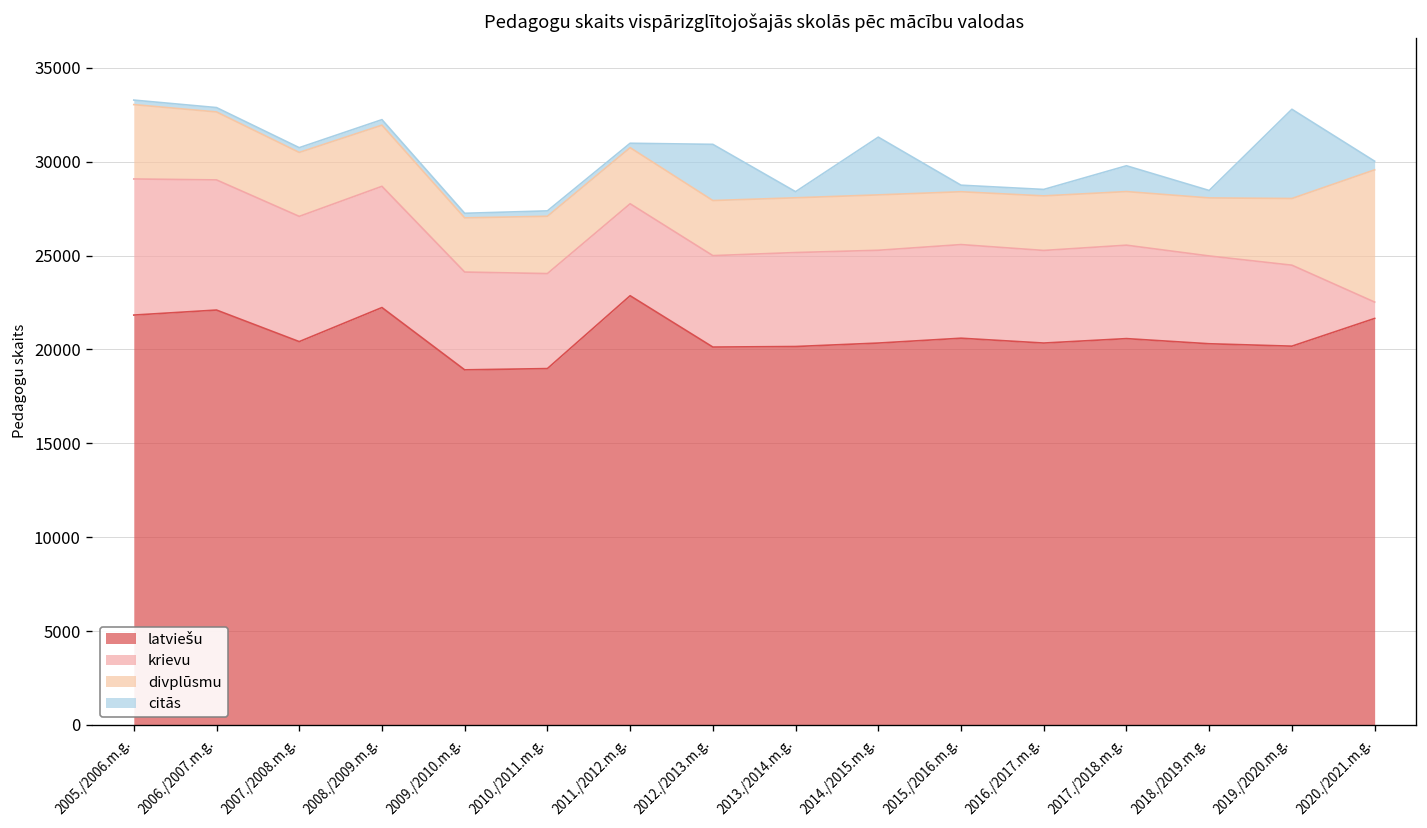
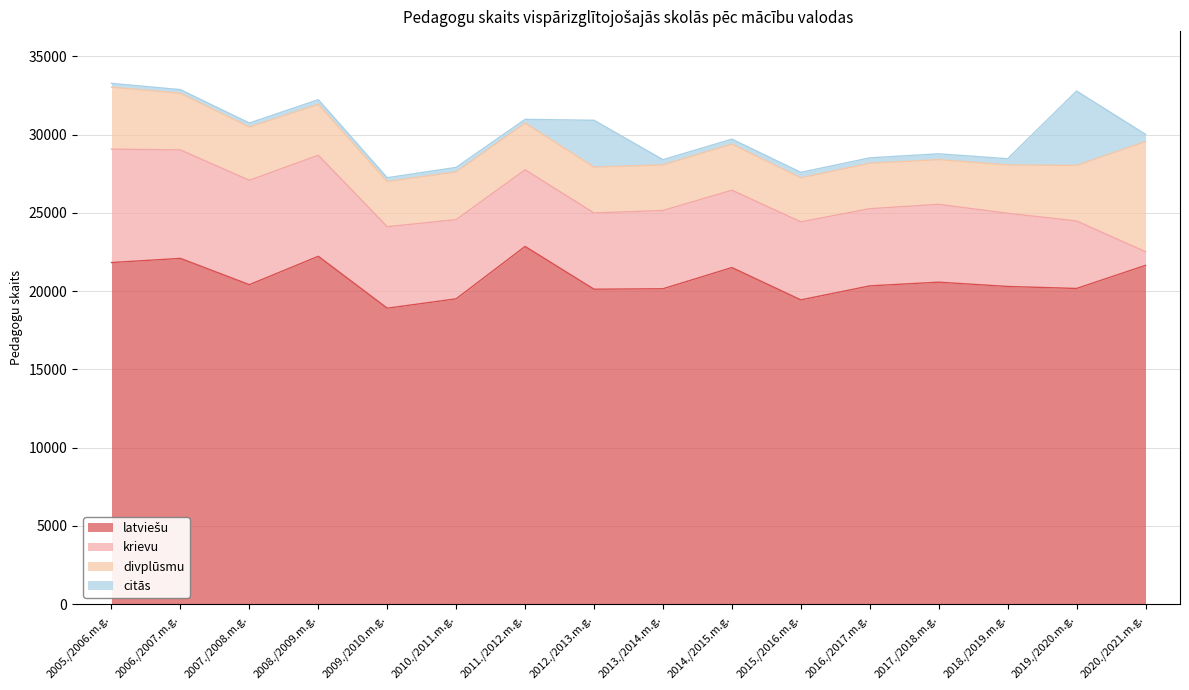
latviešu, 2010./2011.m.g.: 19000 -> 19500
latviešu, 2014./2015.m.g.: 20300 -> 21500
citās, 2014./2015.m.g.: 3100 -> 300
latviešu, 2015./2016.m.g.: 20600 -> 19400
citās, 2017./2018.m.g.: 1400 -> 400
